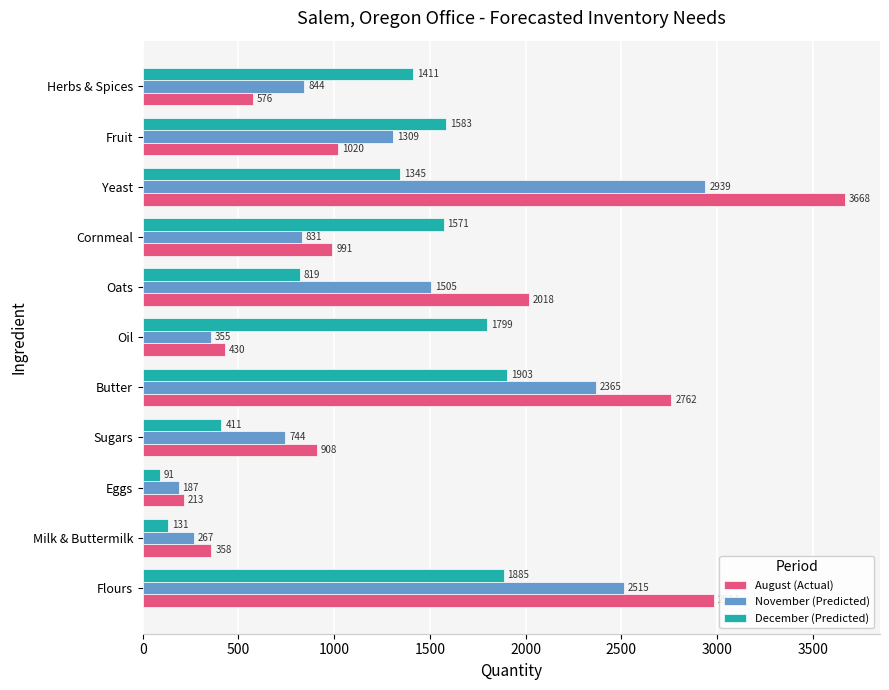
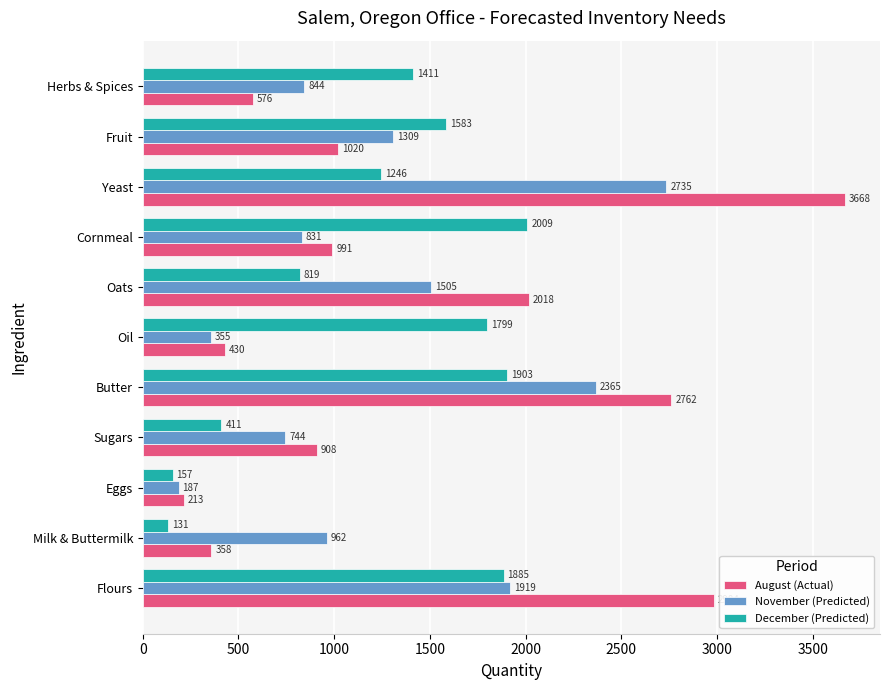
December (Predicted), Yeast: 1345 -> 1246
November (Predicted), Yeast: 2939 -> 2735
December (Predicted), Cornmeal: 1571 -> 2009
December (Predicted), Eggs: 91 -> 157
November (Predicted), Milk & Buttermilk: 267 -> 962
November (Predicted), Flours: 2515 -> 1919
